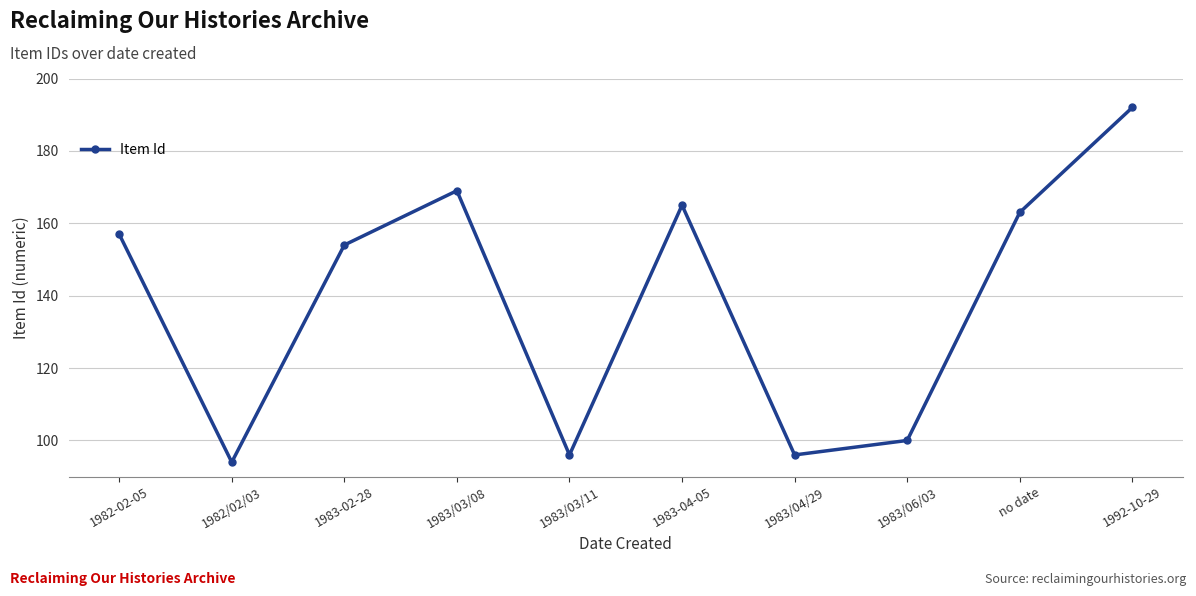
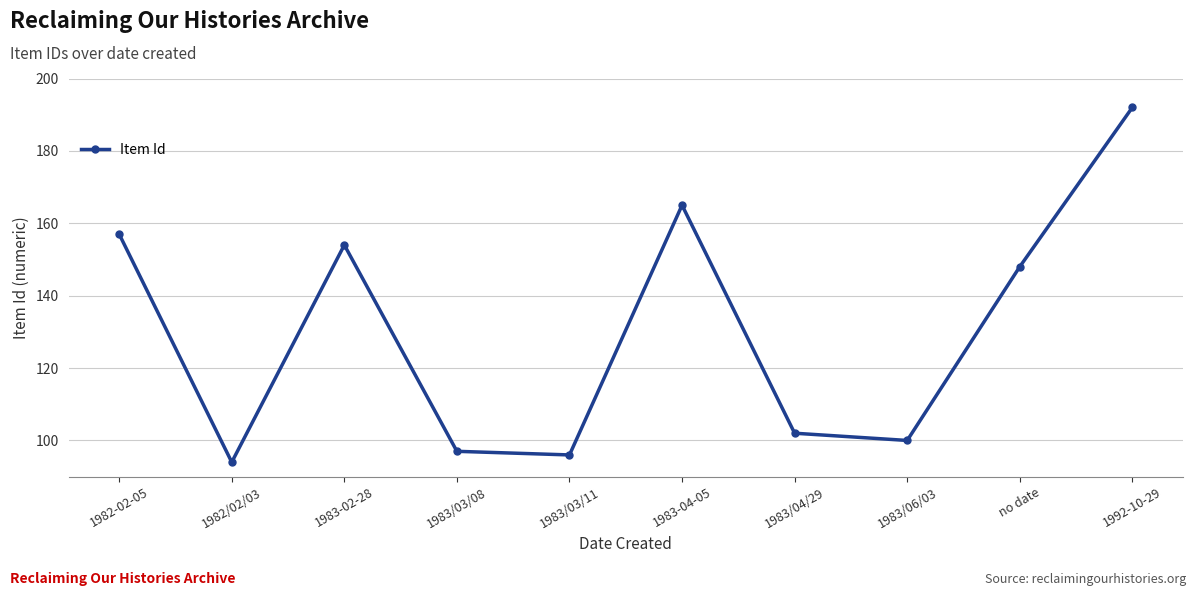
1983/03/08: 169 -> 97
1983/04/29: 96 -> 102
no date: 163 -> 148
